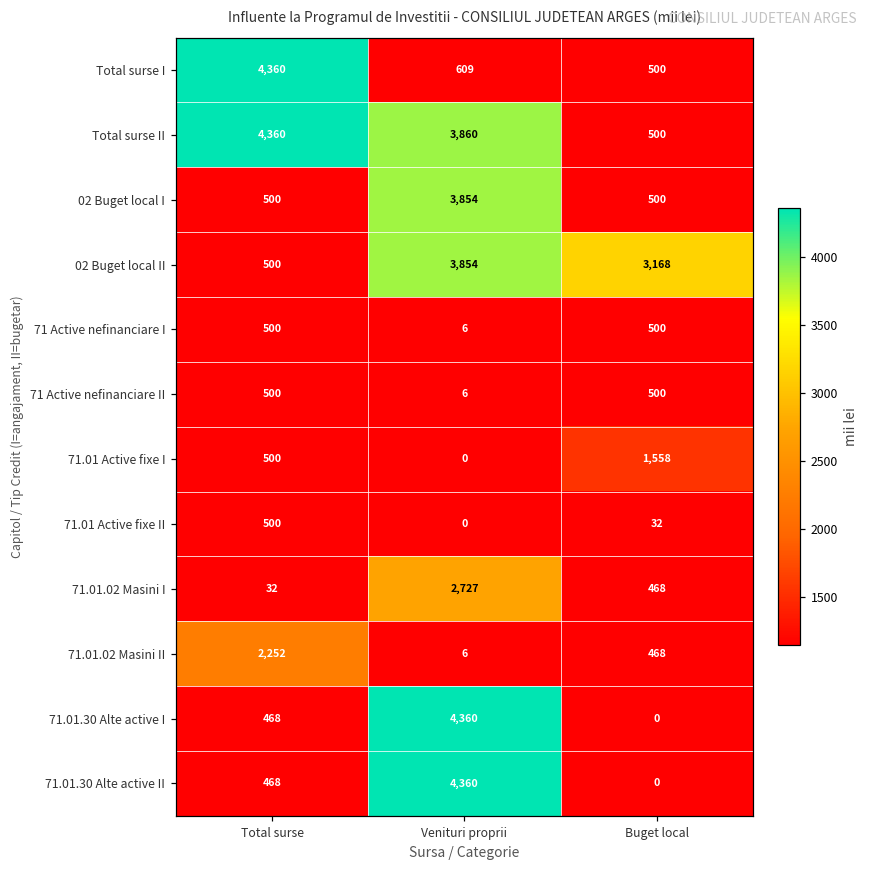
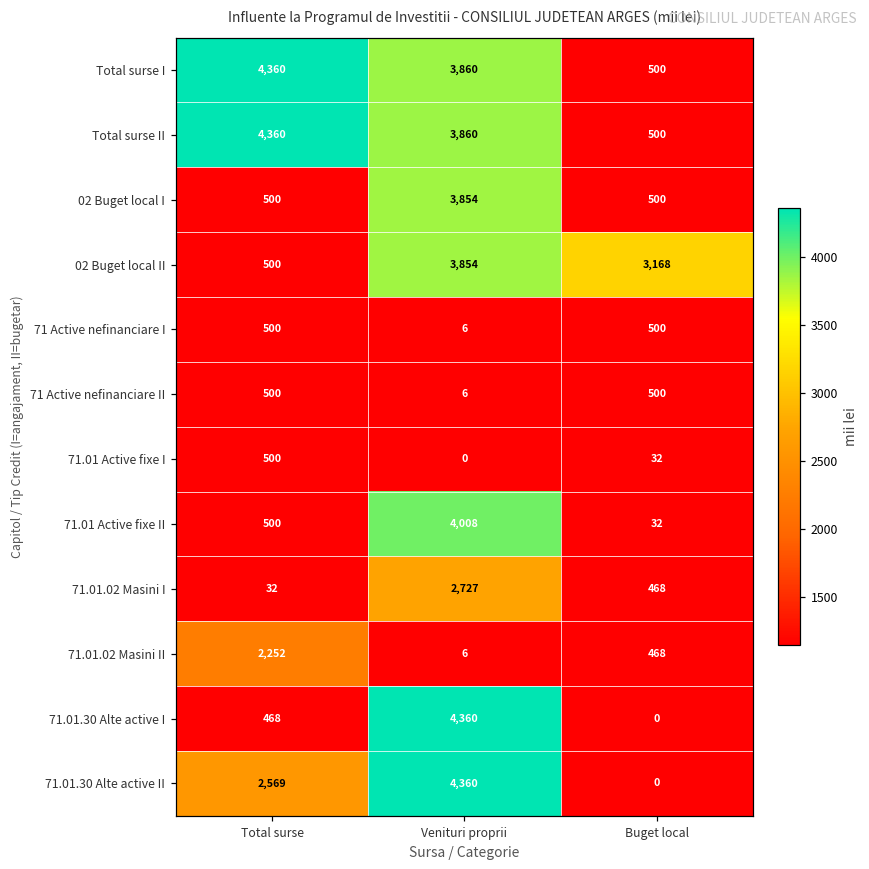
Total surse I, Venituri proprii: 609 -> 3,860
71.01 Active fixe I, Buget local: 1,558 -> 32
71.01 Active fixe II, Venituri proprii: 0 -> 4,008
71.01.30 Alte active II, Total surse: 468 -> 2,569
